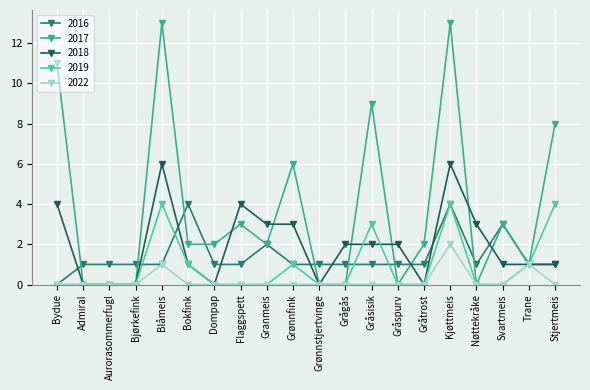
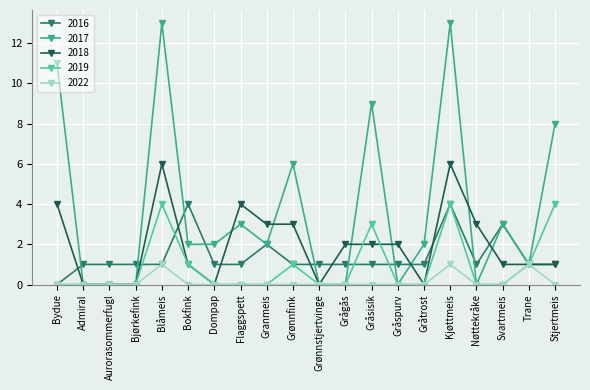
2022, Kjøttmeis: 2 -> 1
